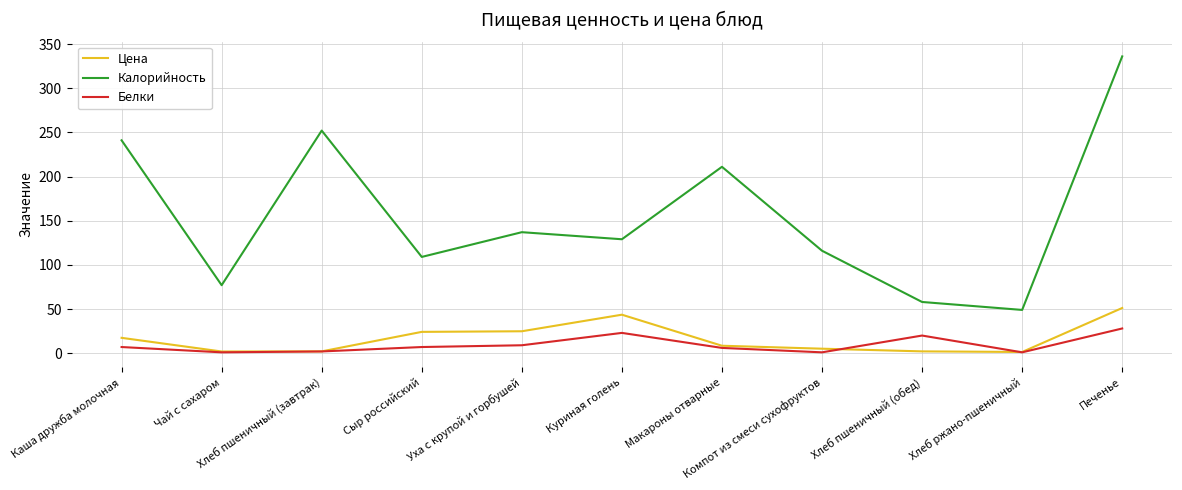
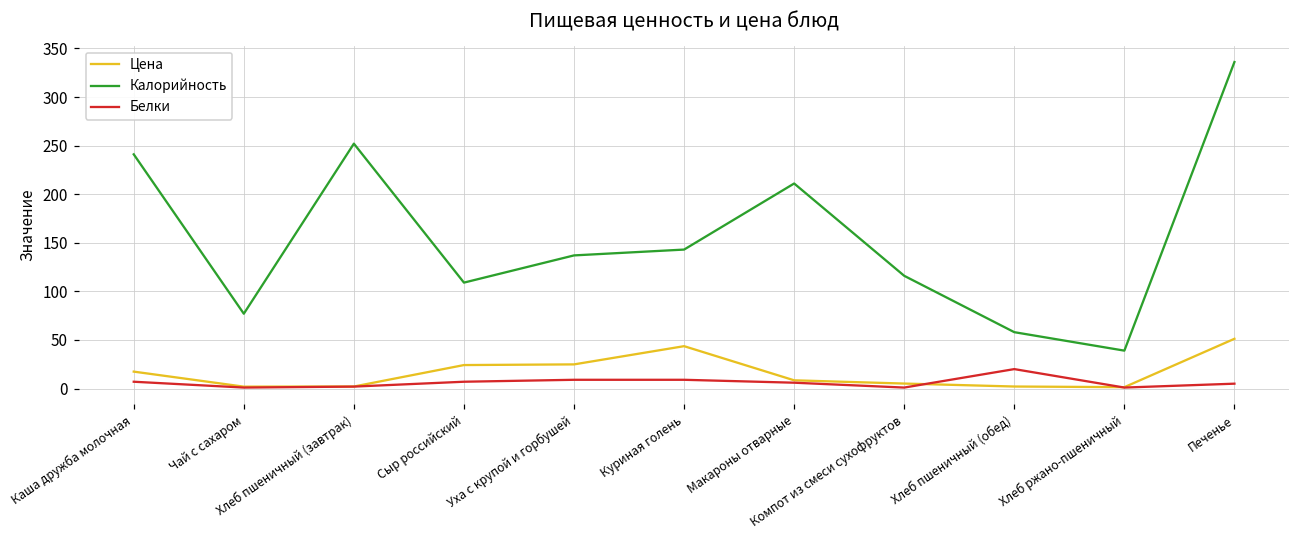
Калорийность, Куриная голень: 130 -> 140
Белки, Куриная голень: 20 -> 10
Калорийность, Хлеб ржано-пшеничный: 50 -> 40
Белки, Печенье: 30 -> 10
